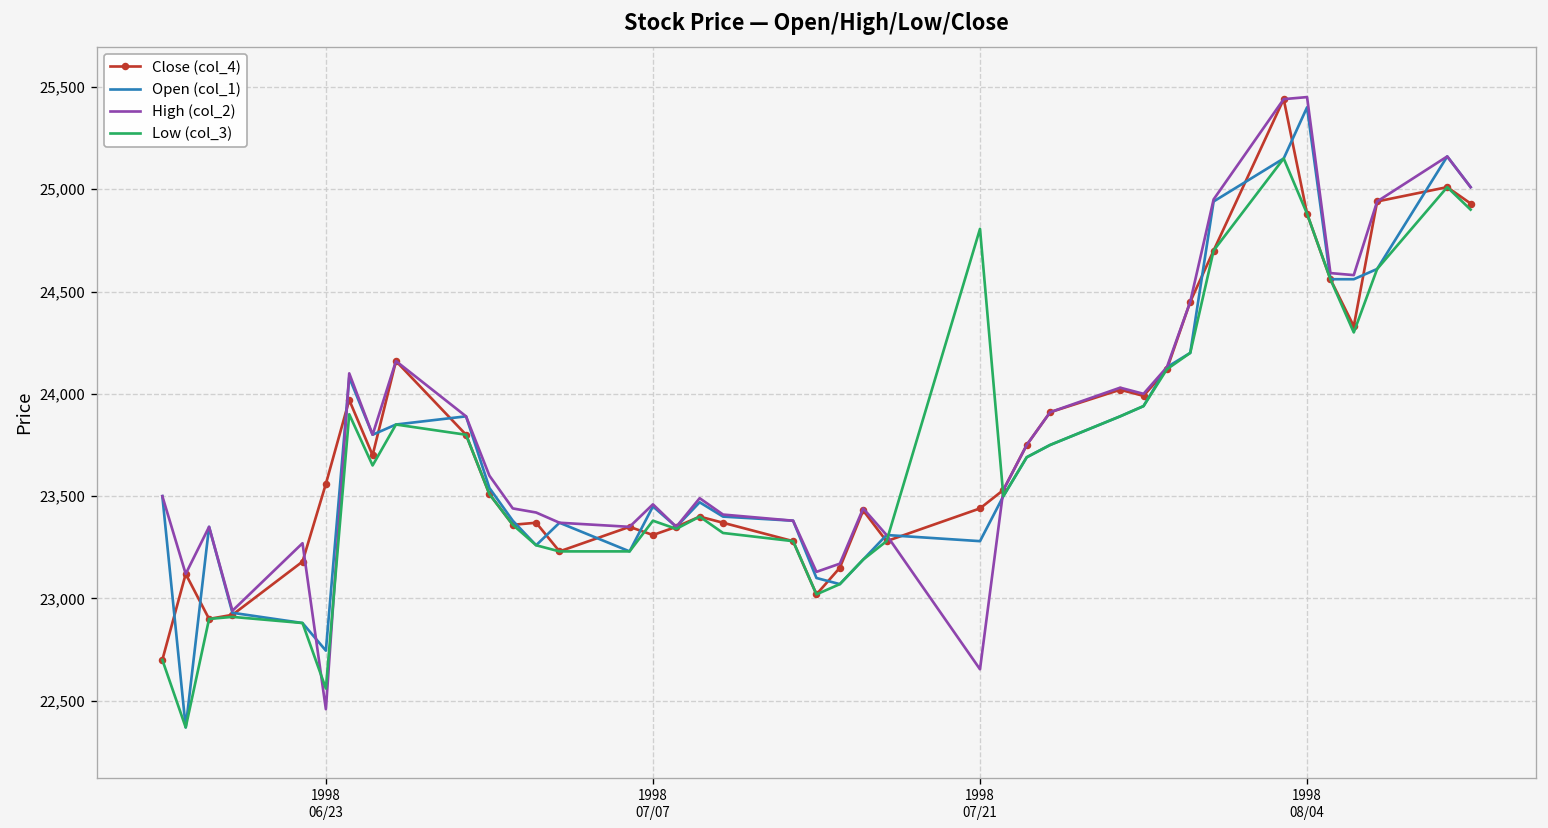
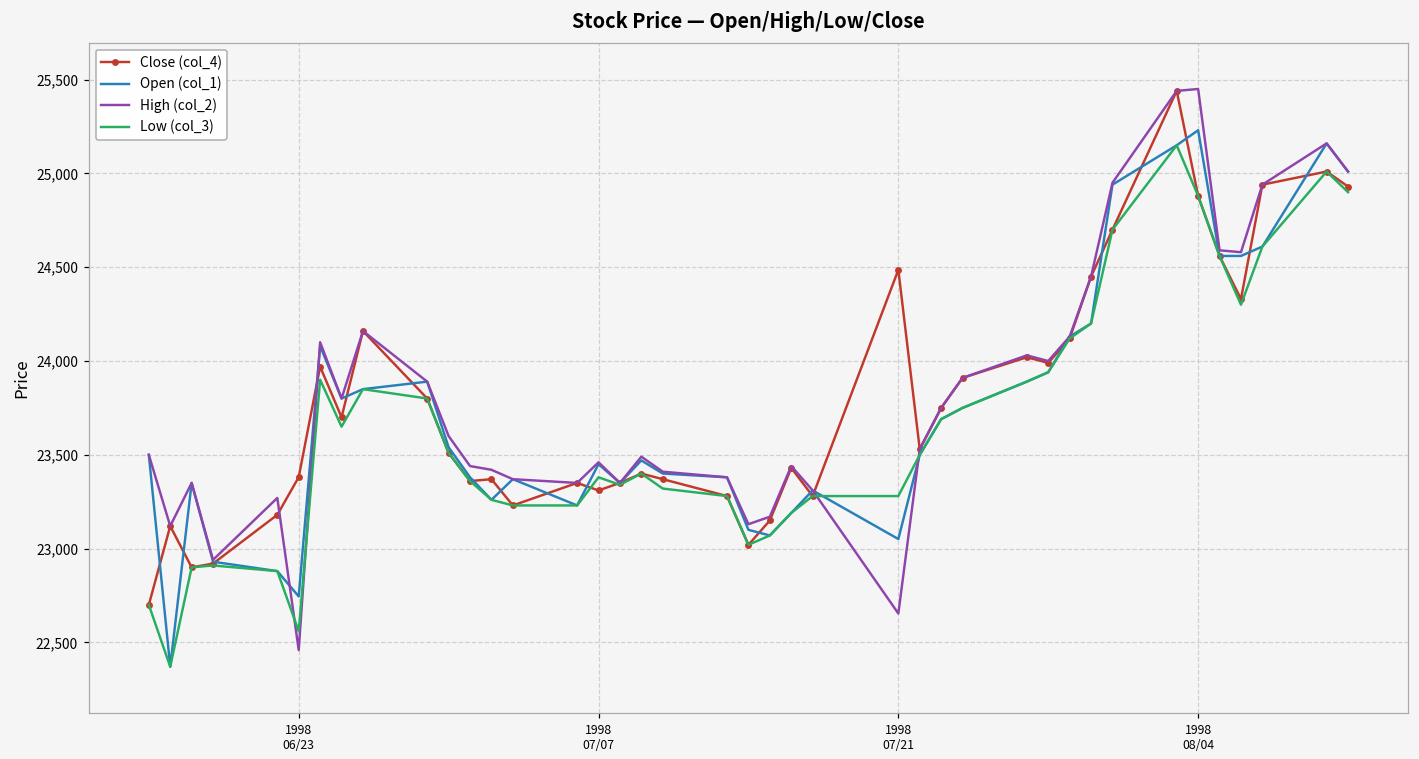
Close (col_4), 1998 06/23: 23,560 -> 23,380
Close (col_4), 1998 07/21: 23,440 -> 24,490
Open (col_1), 1998 07/21: 23,280 -> 23,050
Low (col_3), 1998 07/21: 24,810 -> 23,280
Open (col_1), 1998 08/04: 25,400 -> 25,230
